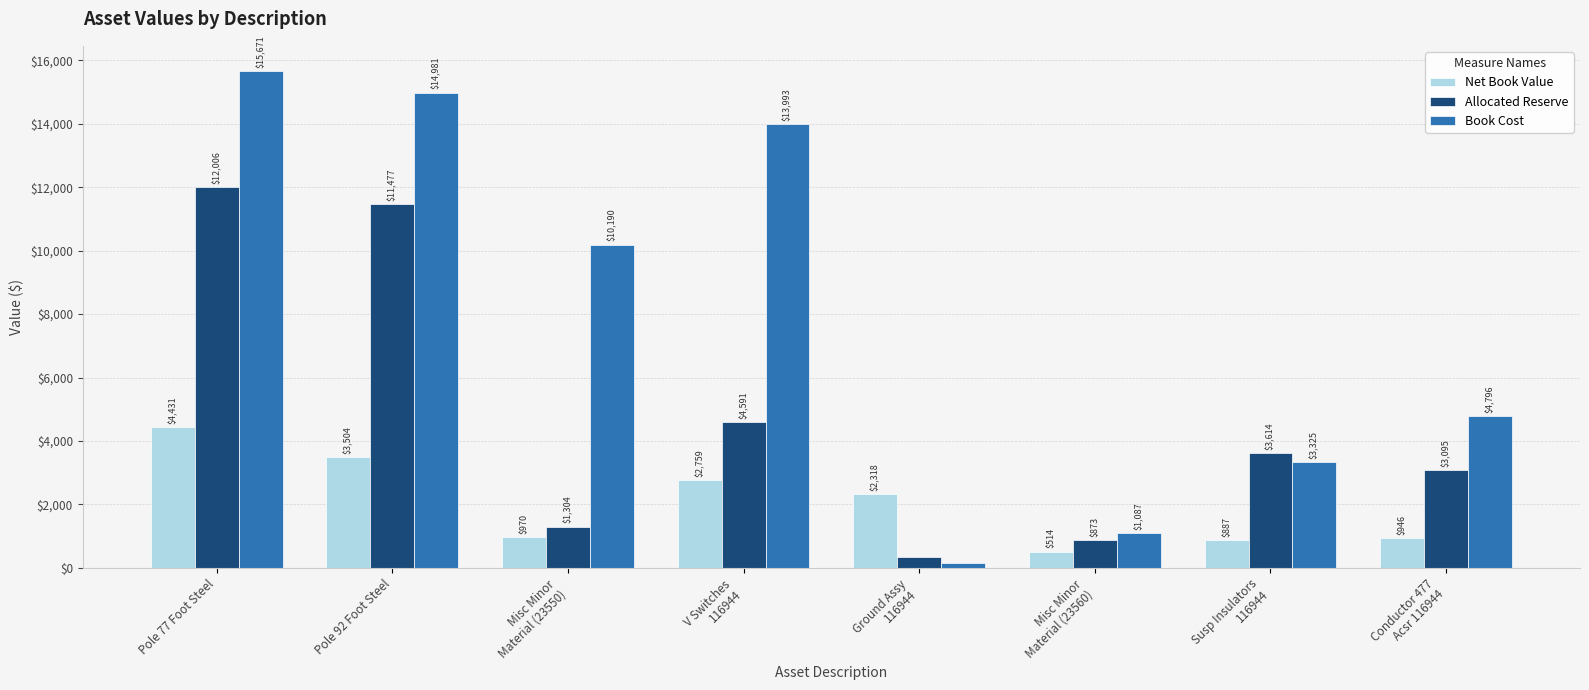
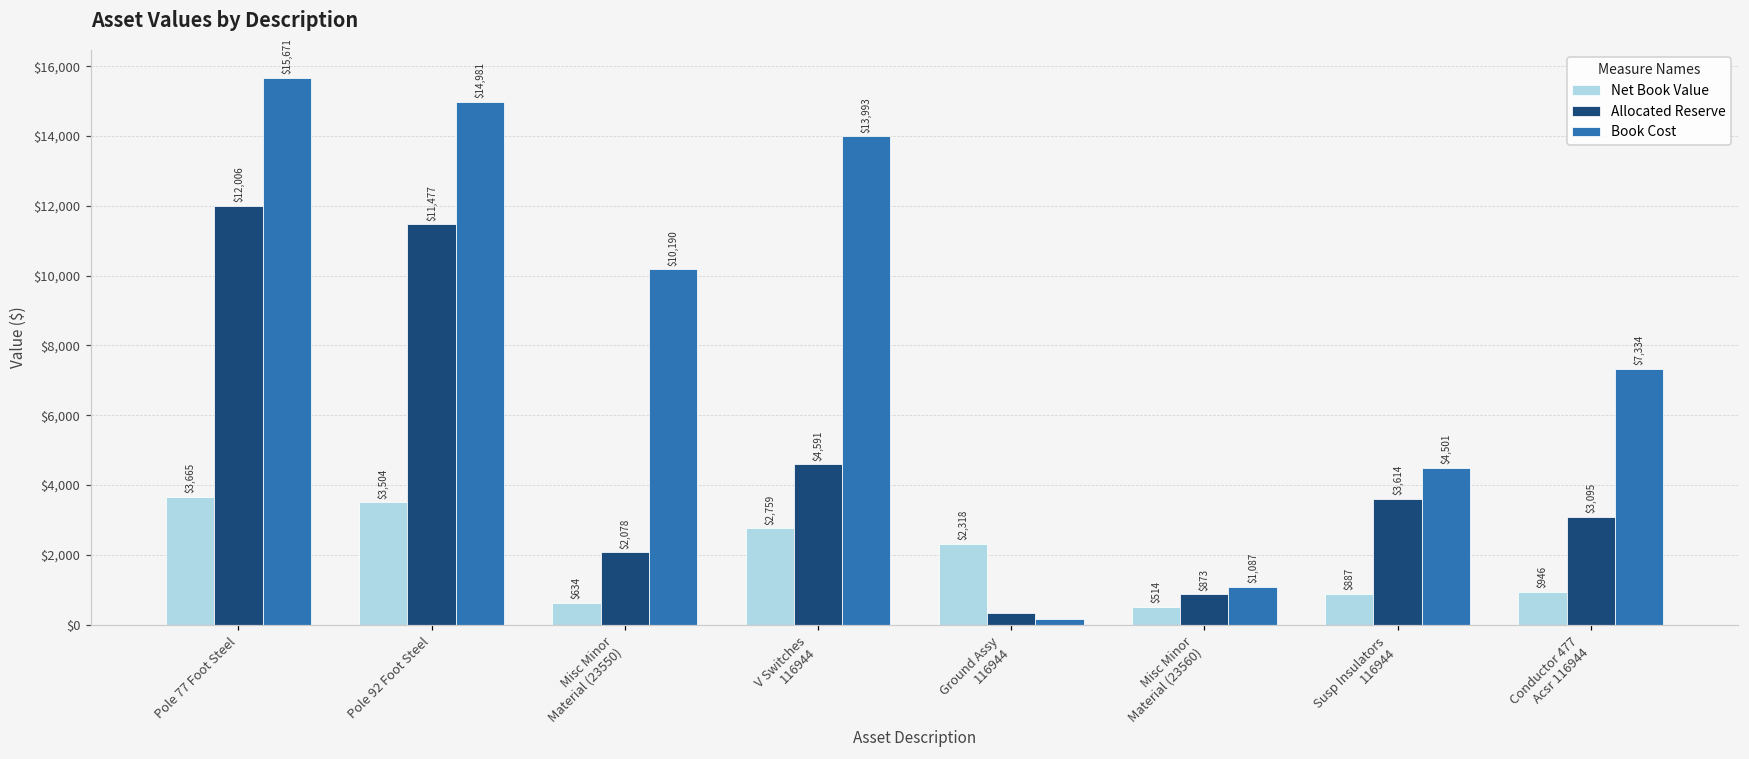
Net Book Value, Pole 77 Foot Steel: $4,431 -> $3,665
Net Book Value, Misc Minor Material (23550): $970 -> $634
Allocated Reserve, Misc Minor Material (23550): $1,304 -> $2,078
Book Cost, Susp Insulators 116944: $3,325 -> $4,501
Book Cost, Conductor 477 Acsr 116944: $4,796 -> $7,334
